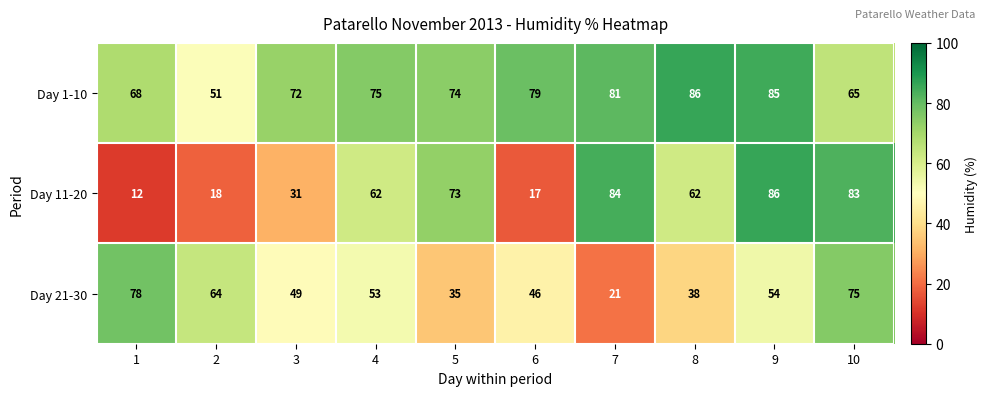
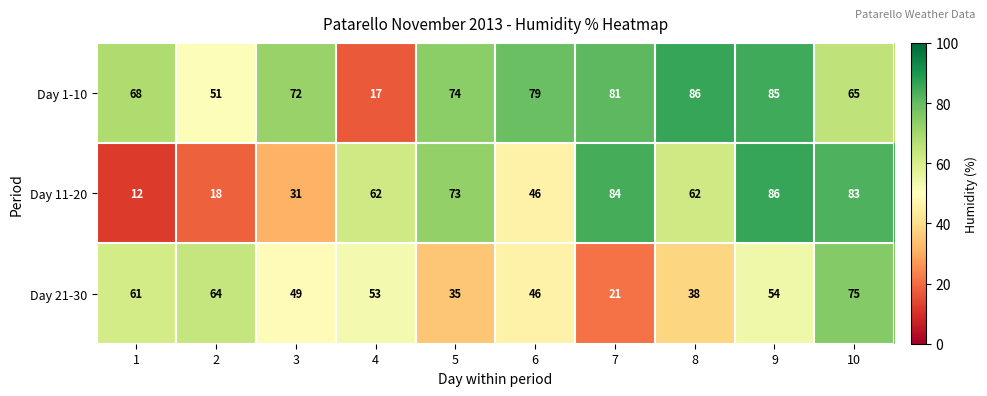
Day 1-10, 4: 75 -> 17
Day 11-20, 6: 17 -> 46
Day 21-30, 1: 78 -> 61
